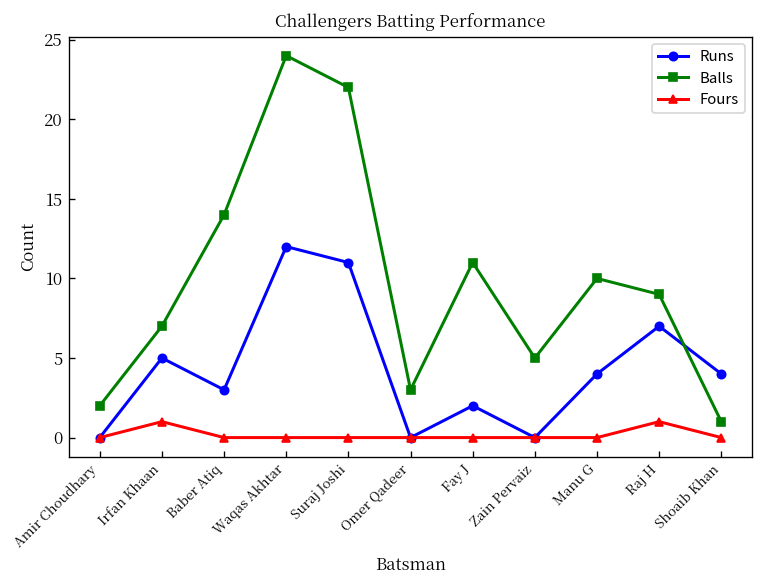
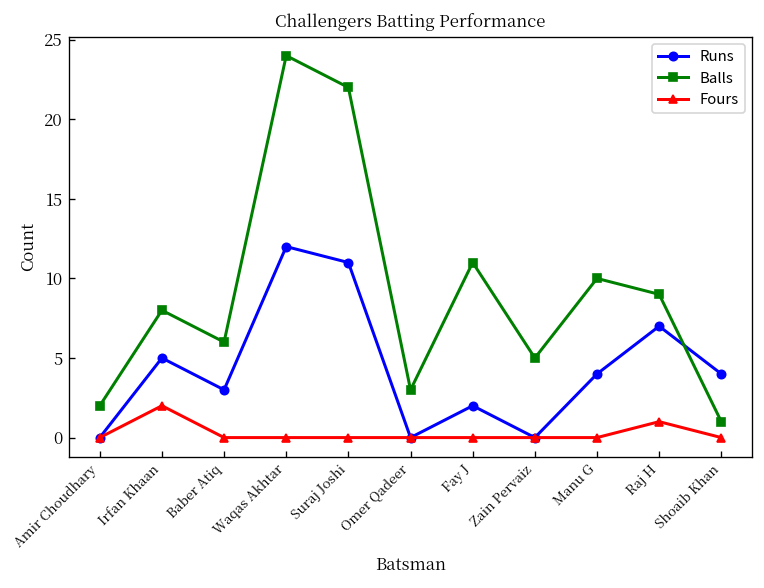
Balls, Irfan Khaan: 7 -> 8
Fours, Irfan Khaan: 1 -> 2
Balls, Baber Atiq: 14 -> 6
